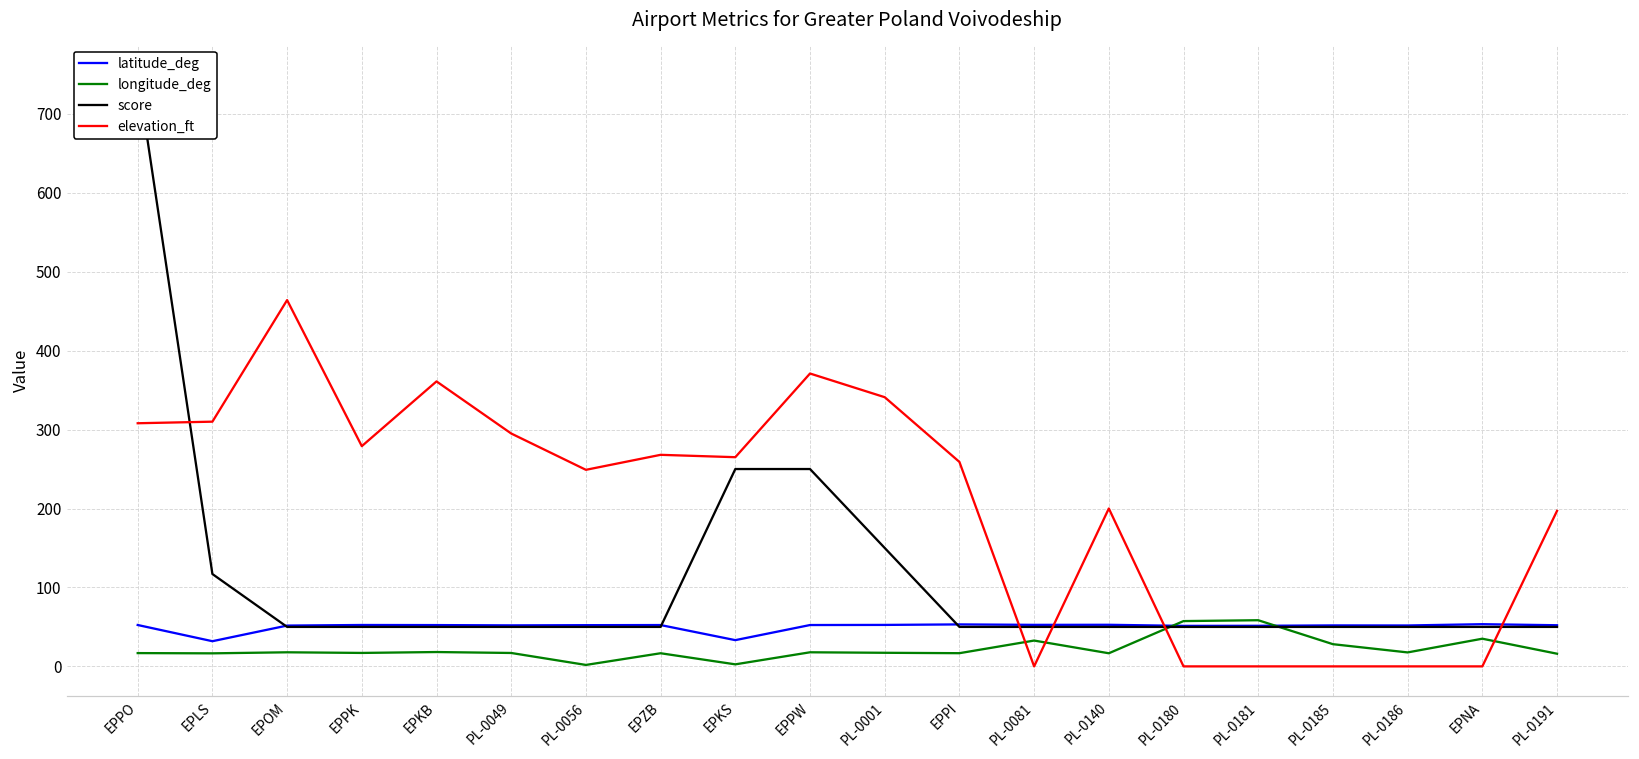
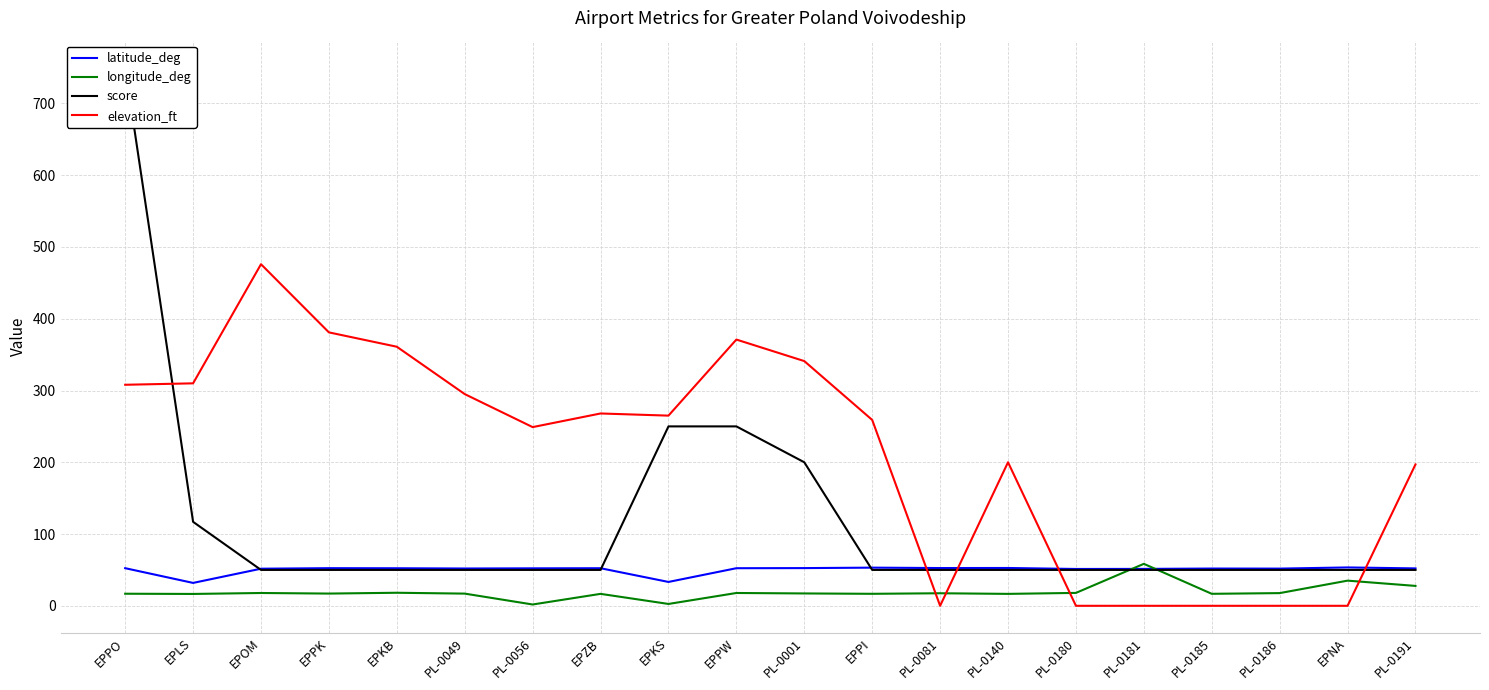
elevation_ft, EPOM: 460 -> 480
elevation_ft, EPPK: 280 -> 380
score, PL-0001: 150 -> 200
longitude_deg, PL-0081: 30 -> 20
longitude_deg, PL-0180: 60 -> 20
longitude_deg, PL-0185: 30 -> 20
longitude_deg, PL-0191: 20 -> 30
